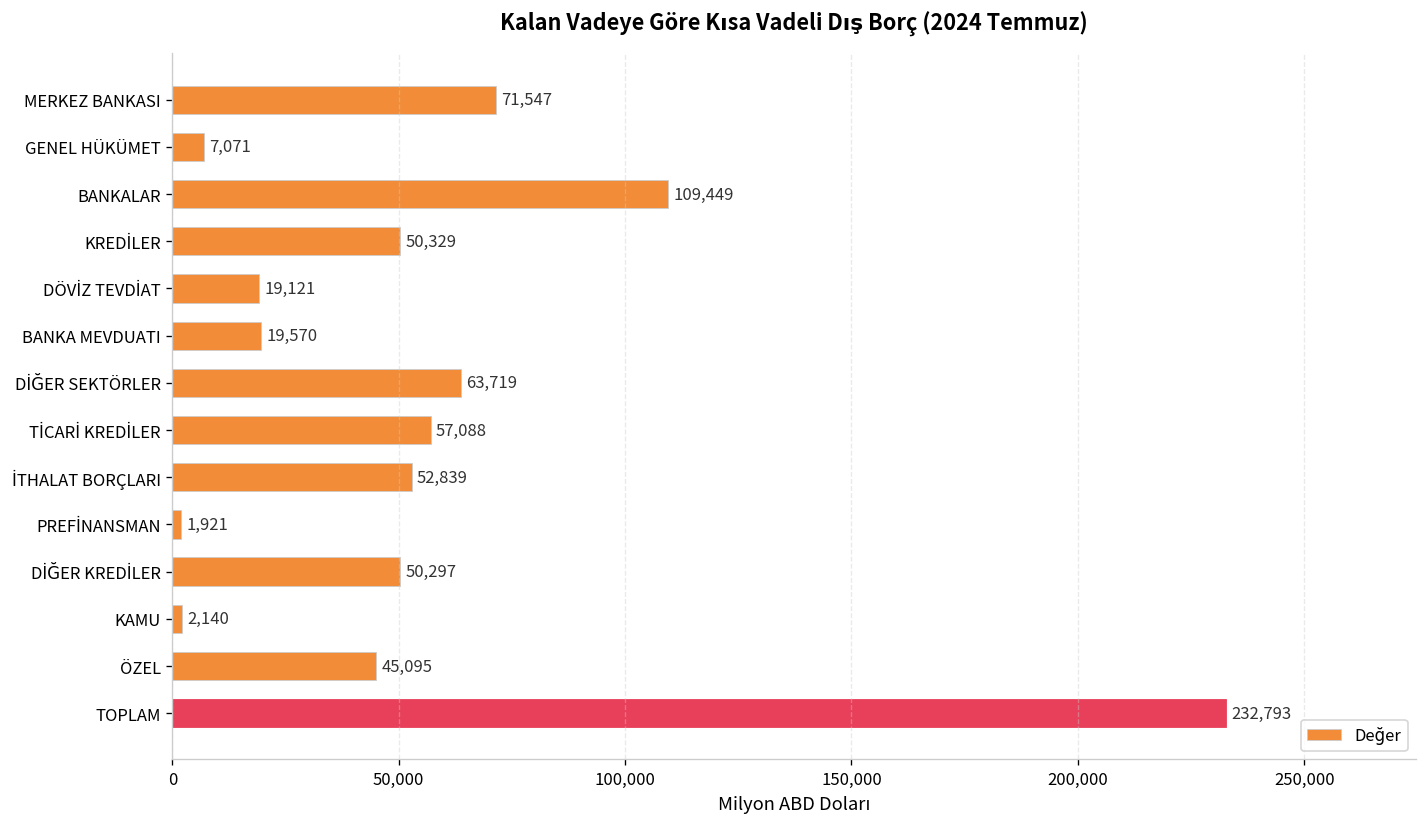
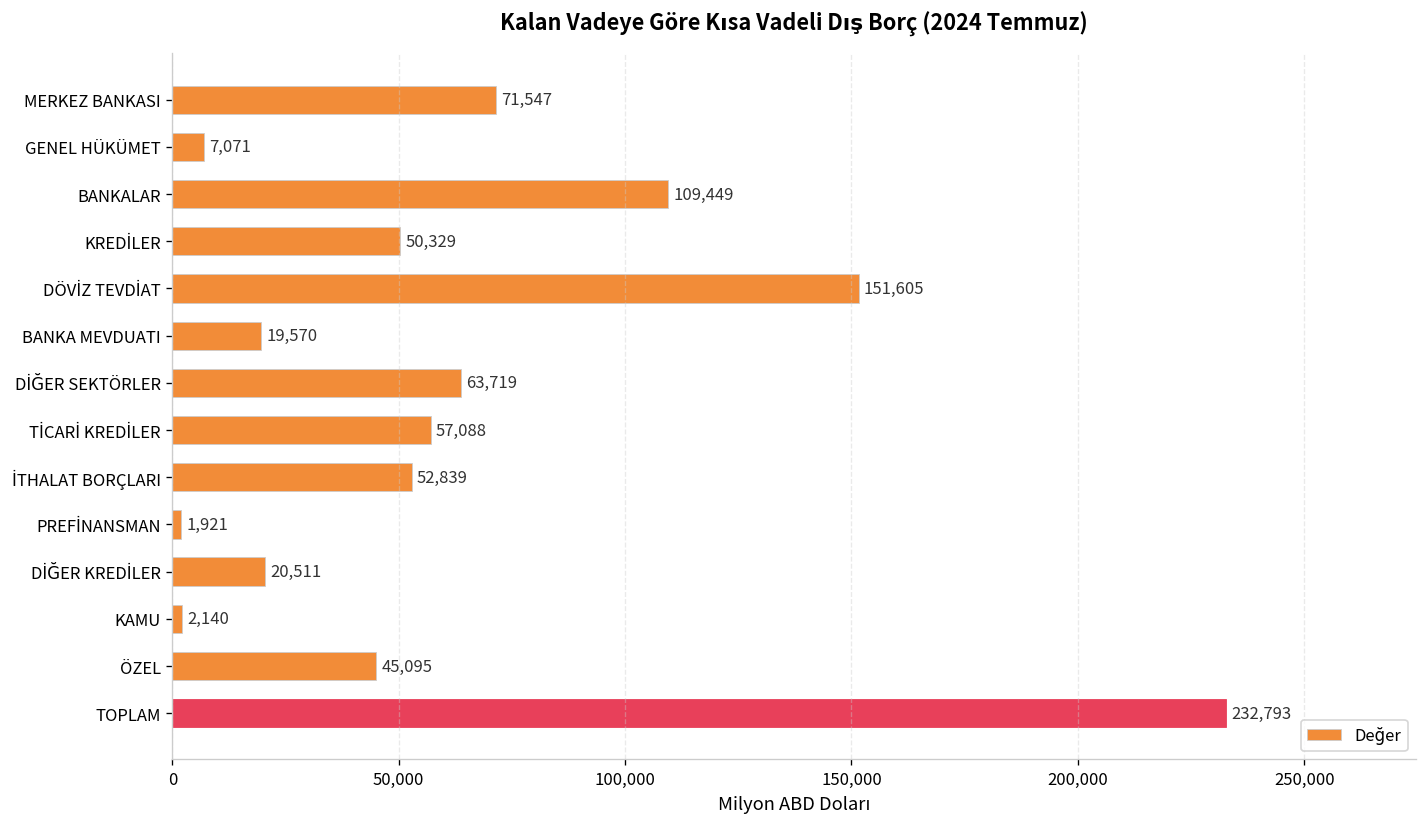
DÖVİZ TEVDİAT: 19,121 -> 151,605
DİĞER KREDİLER: 50,297 -> 20,511
